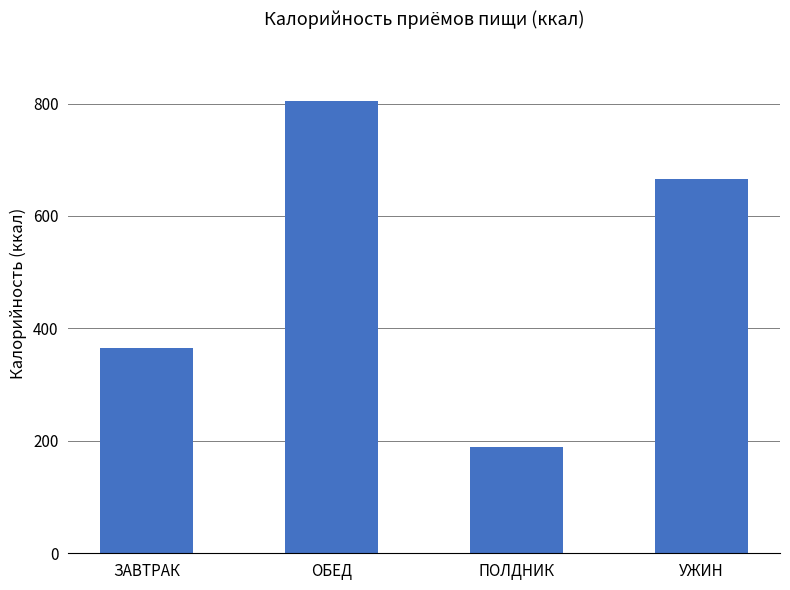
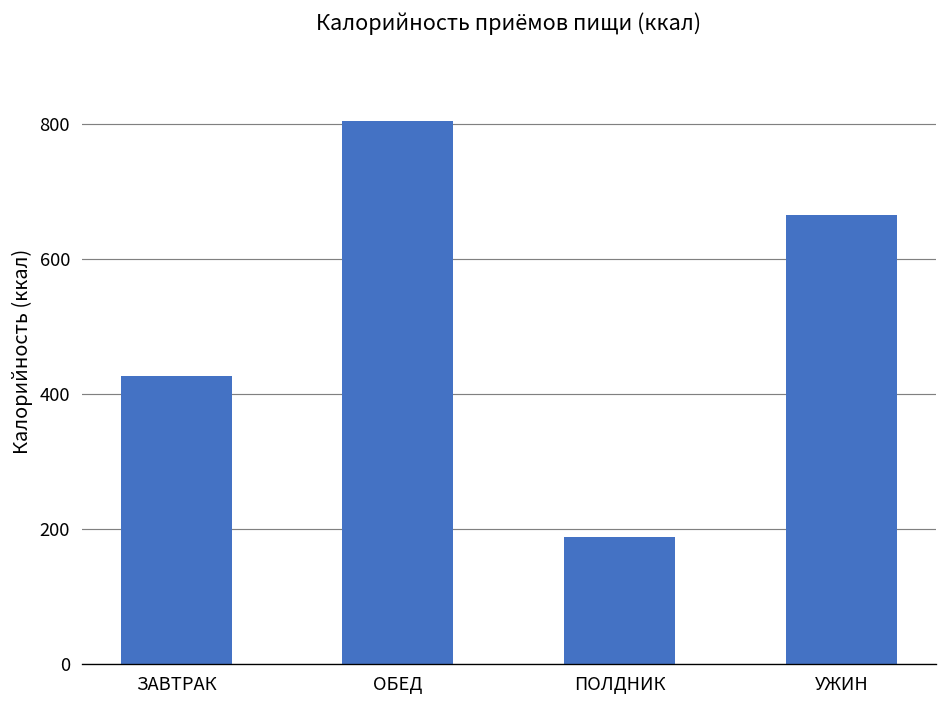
ЗАВТРАК: 370 -> 430
